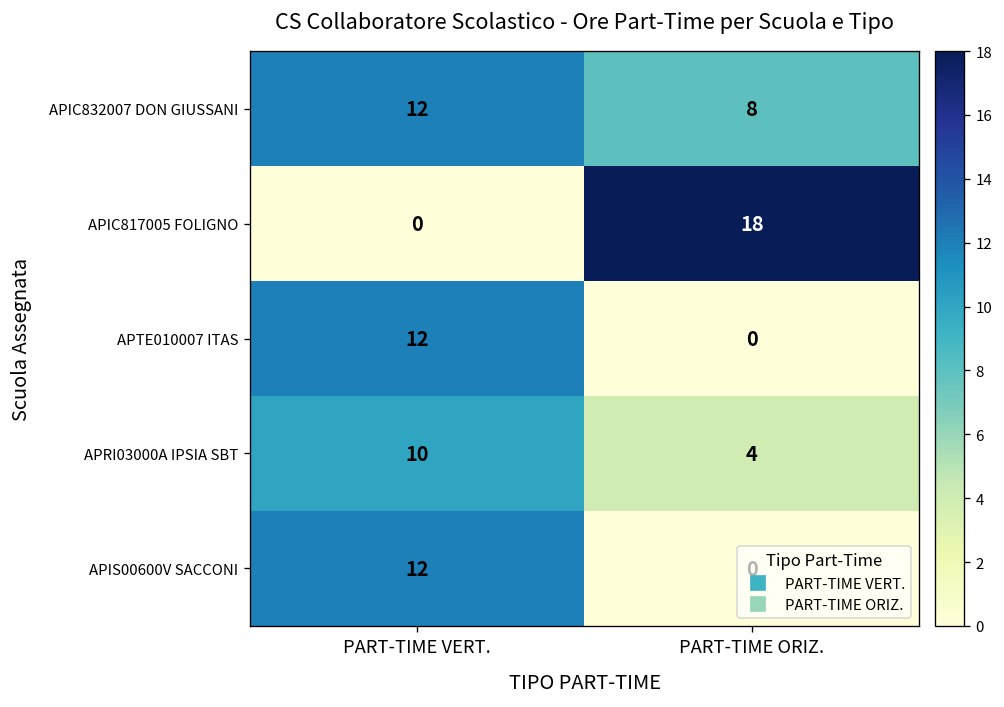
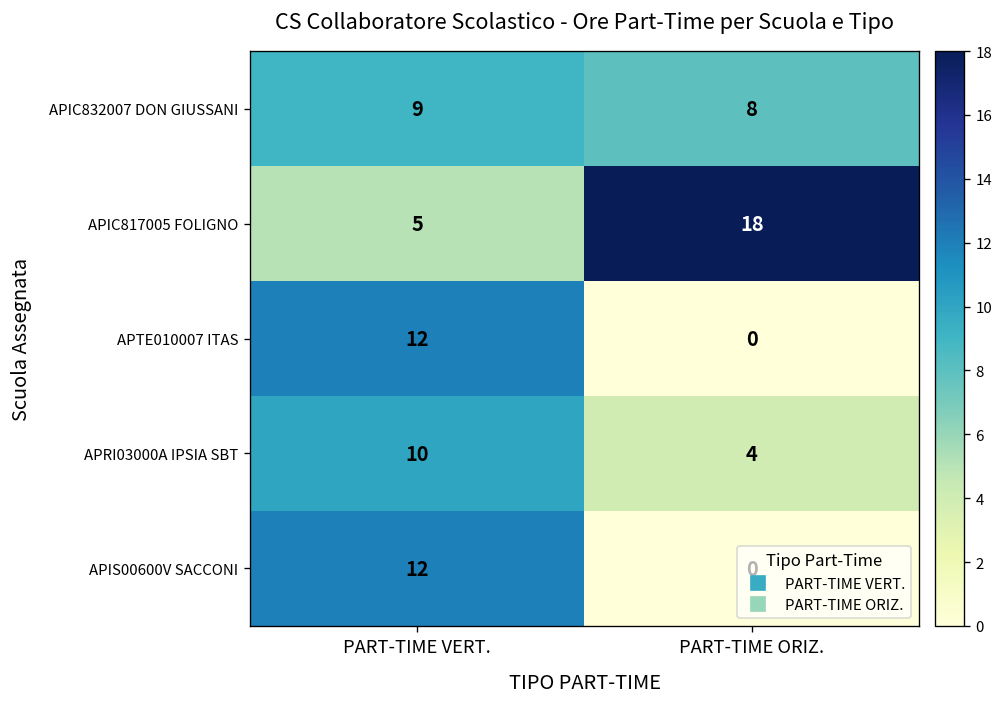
APIC832007 DON GIUSSANI, PART-TIME VERT.: 12 -> 9
APIC817005 FOLIGNO, PART-TIME VERT.: 0 -> 5
